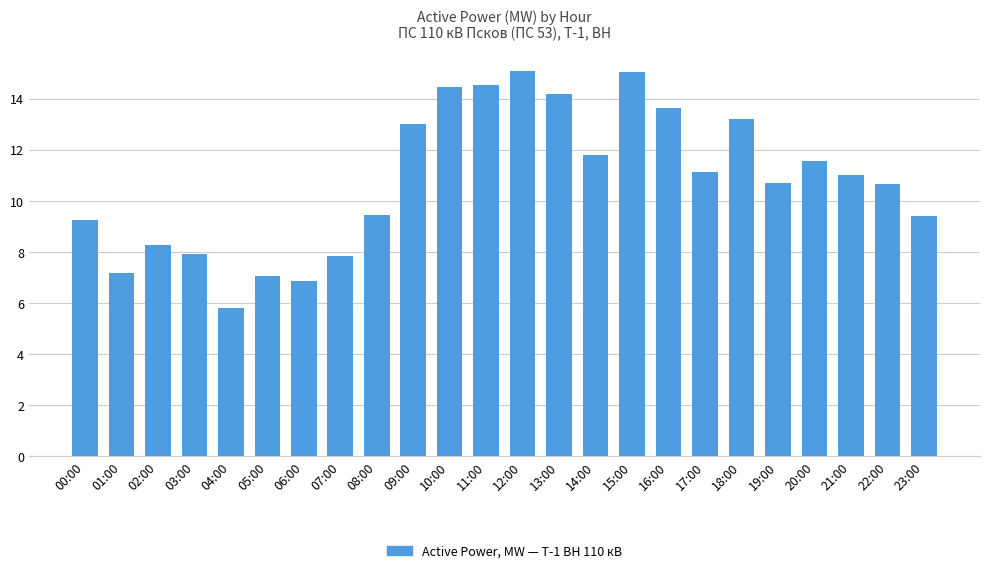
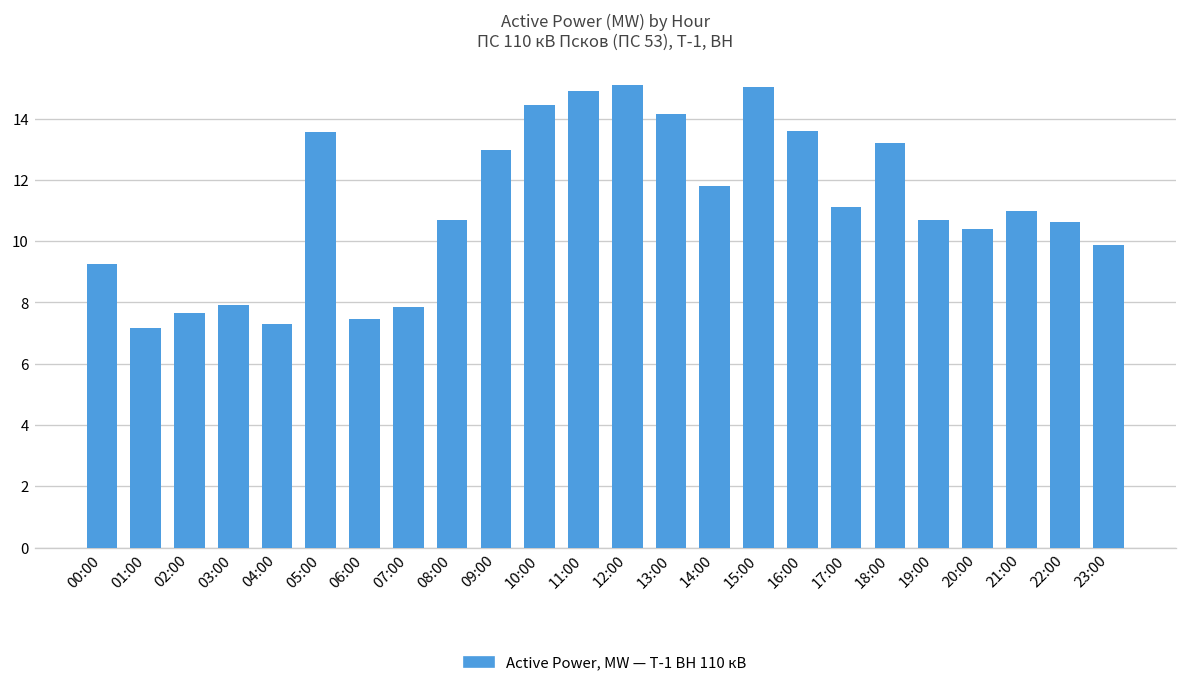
02:00: 8.3 -> 7.7
04:00: 5.8 -> 7.3
05:00: 7.0 -> 13.6
06:00: 6.9 -> 7.5
08:00: 9.4 -> 10.7
11:00: 14.5 -> 14.9
20:00: 11.6 -> 10.4
23:00: 9.4 -> 9.9
